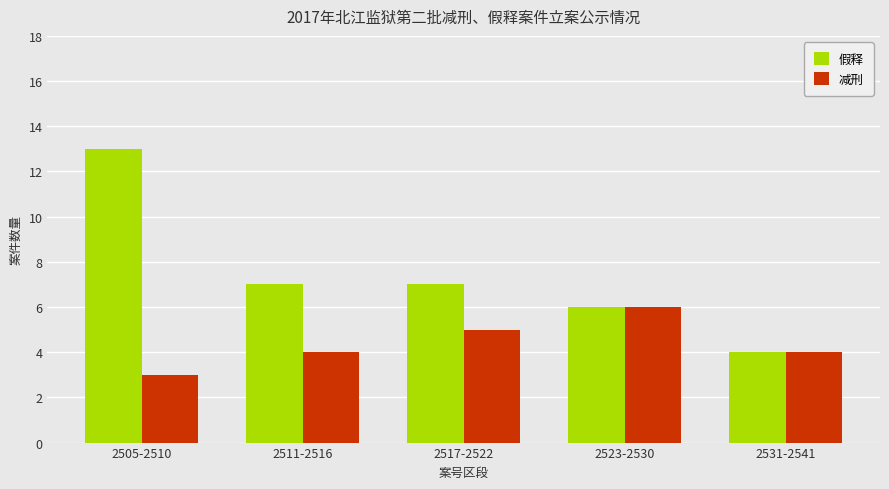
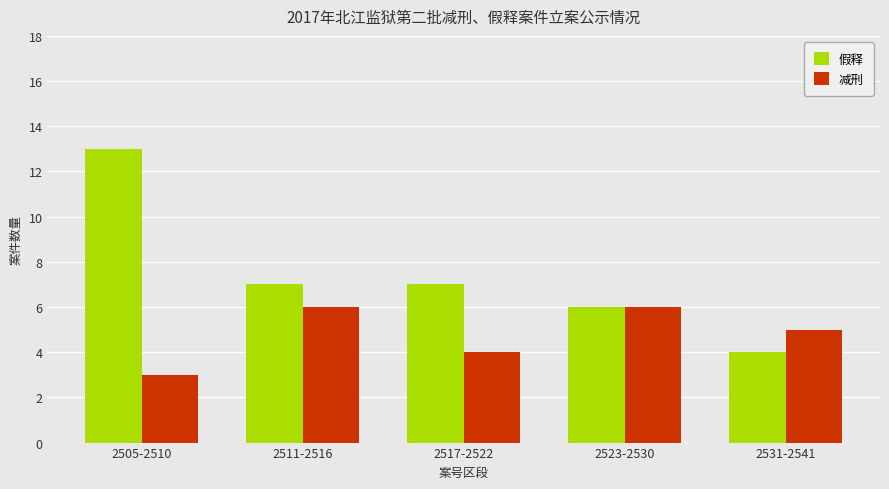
减刑, 2511-2516: 4 -> 6
减刑, 2517-2522: 5 -> 4
减刑, 2531-2541: 4 -> 5
